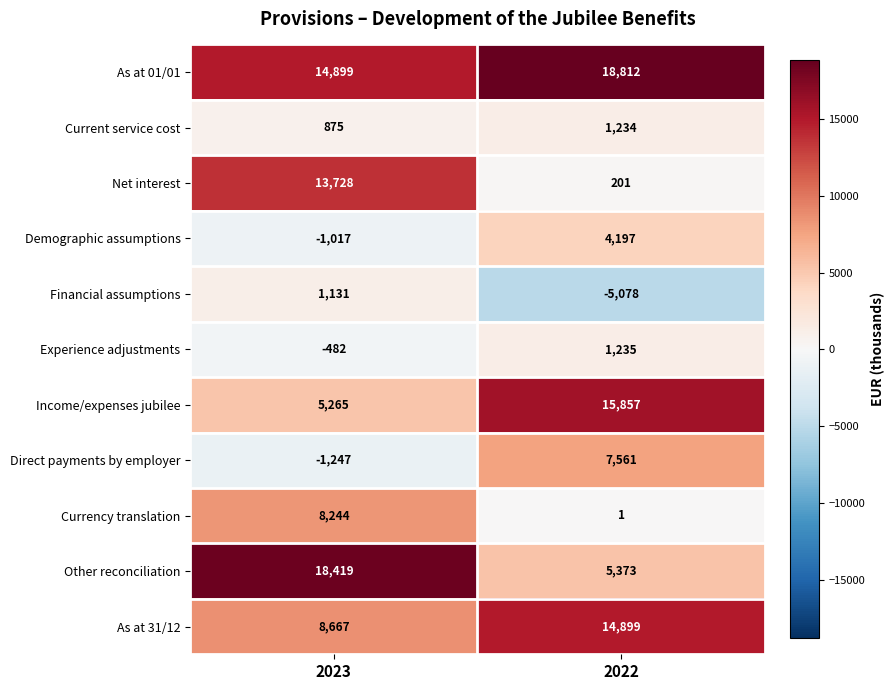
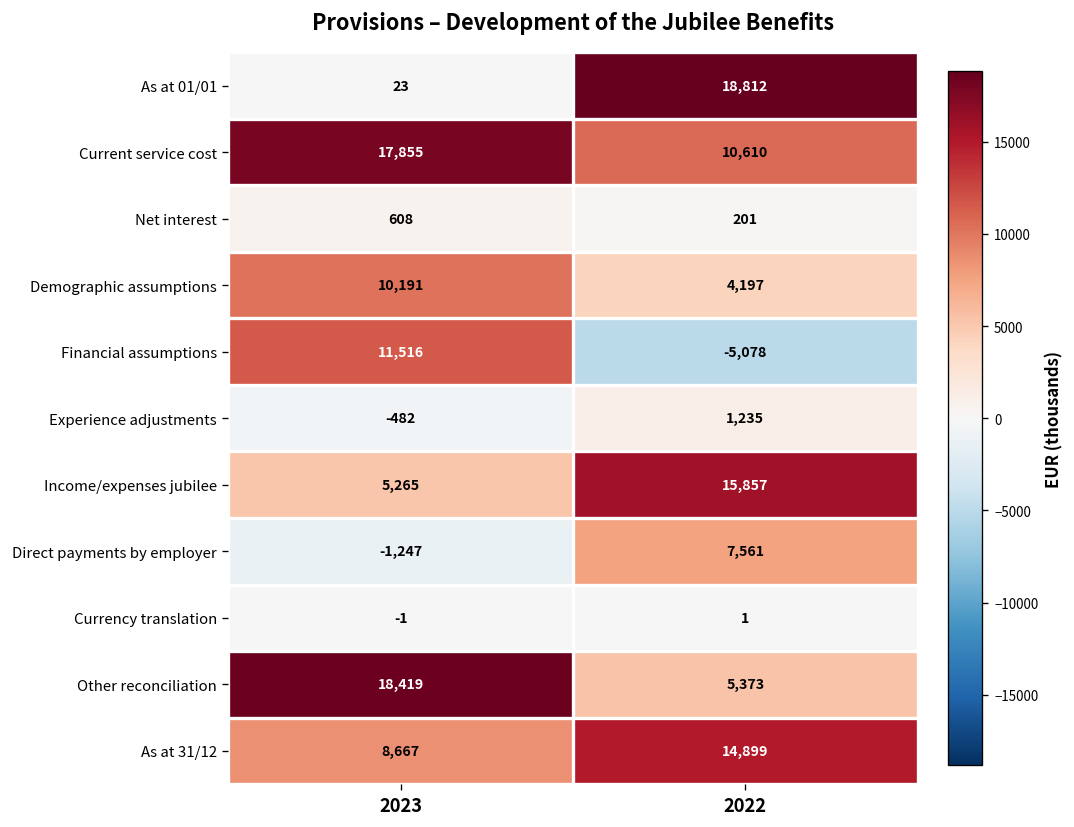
As at 01/01, 2023: 14,899 -> 23
Current service cost, 2023: 875 -> 17,855
Current service cost, 2022: 1,234 -> 10,610
Net interest, 2023: 13,728 -> 608
Demographic assumptions, 2023: -1,017 -> 10,191
Financial assumptions, 2023: 1,131 -> 11,516
Currency translation, 2023: 8,244 -> -1
